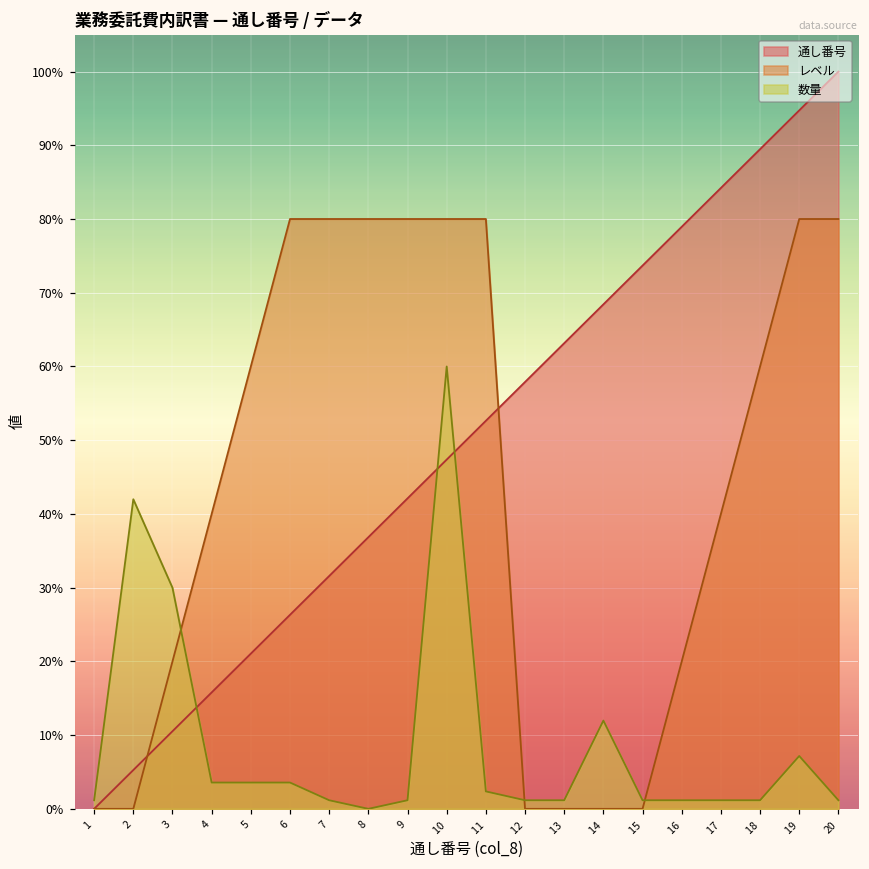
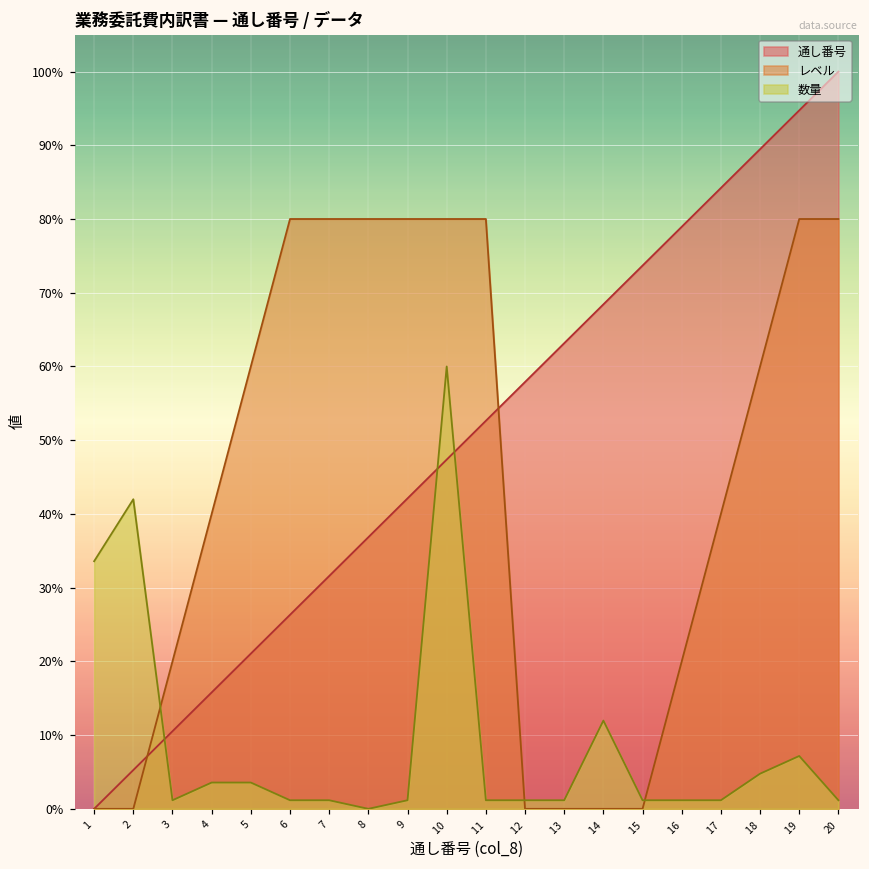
数量, 1: 1% -> 34%
数量, 3: 30% -> 1%
数量, 6: 4% -> 1%
数量, 11: 2% -> 1%
数量, 18: 1% -> 5%
